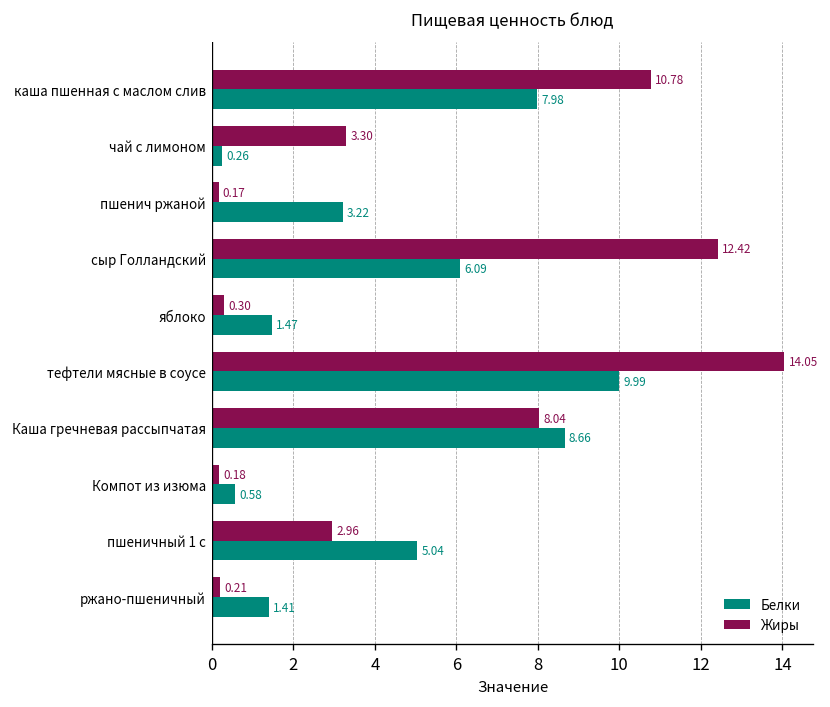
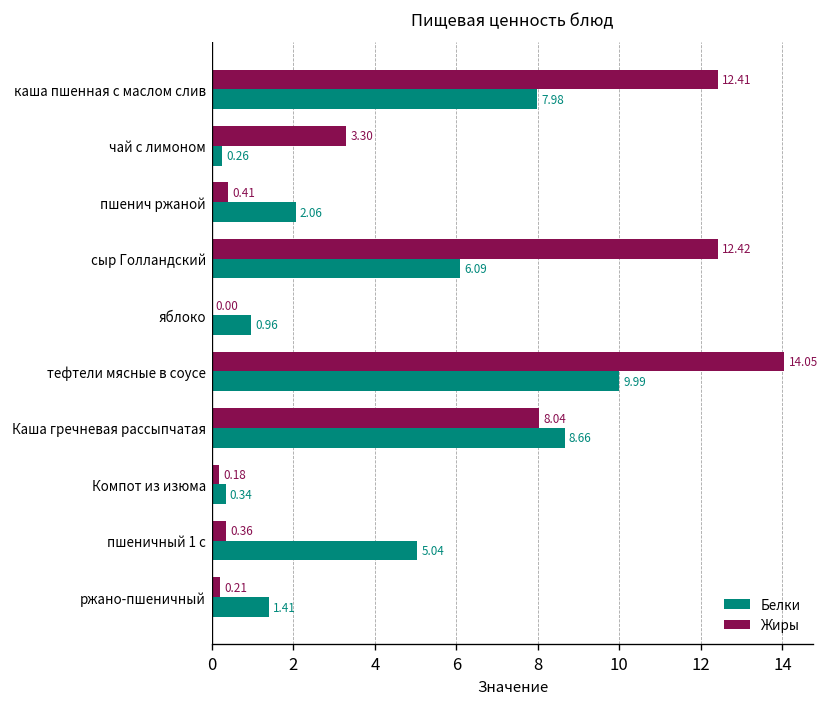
Жиры, каша пшенная с маслом слив: 10.78 -> 12.41
Жиры, пшенич ржаной: 0.17 -> 0.41
Белки, пшенич ржаной: 3.22 -> 2.06
Жиры, яблоко: 0.30 -> 0.00
Белки, яблоко: 1.47 -> 0.96
Белки, Компот из изюма: 0.58 -> 0.34
Жиры, пшеничный 1 с: 2.96 -> 0.36
